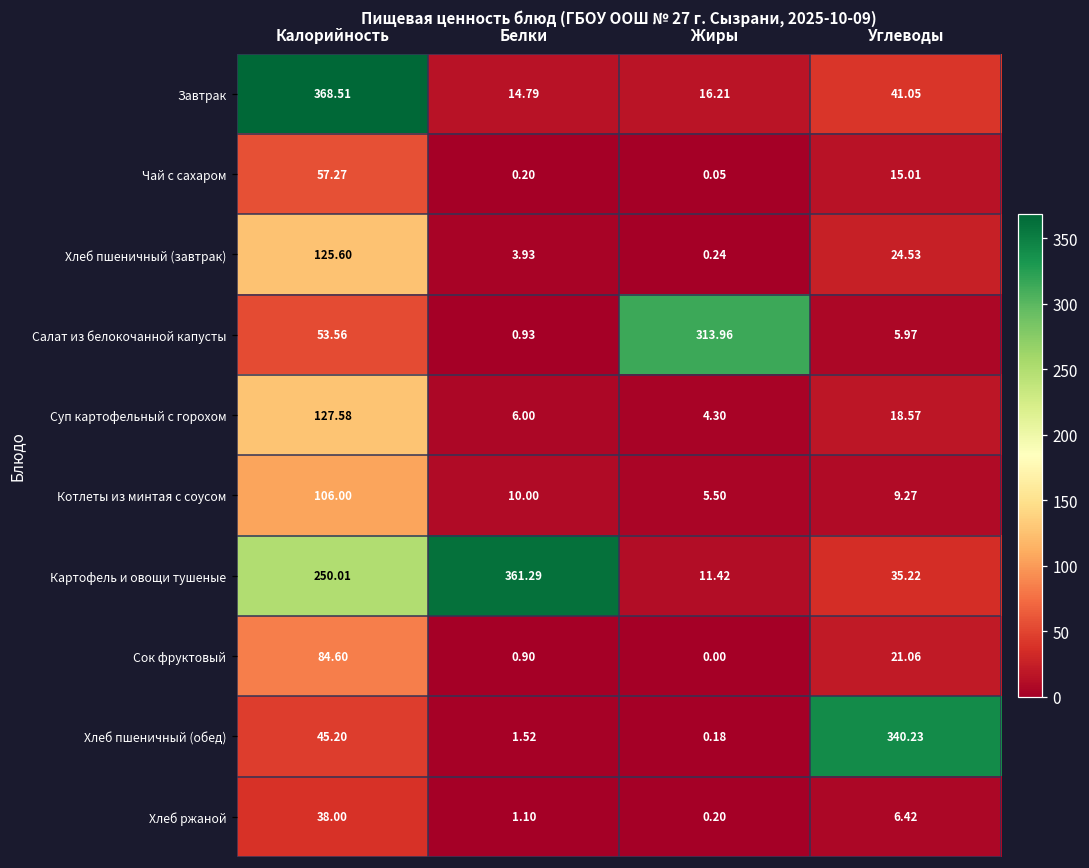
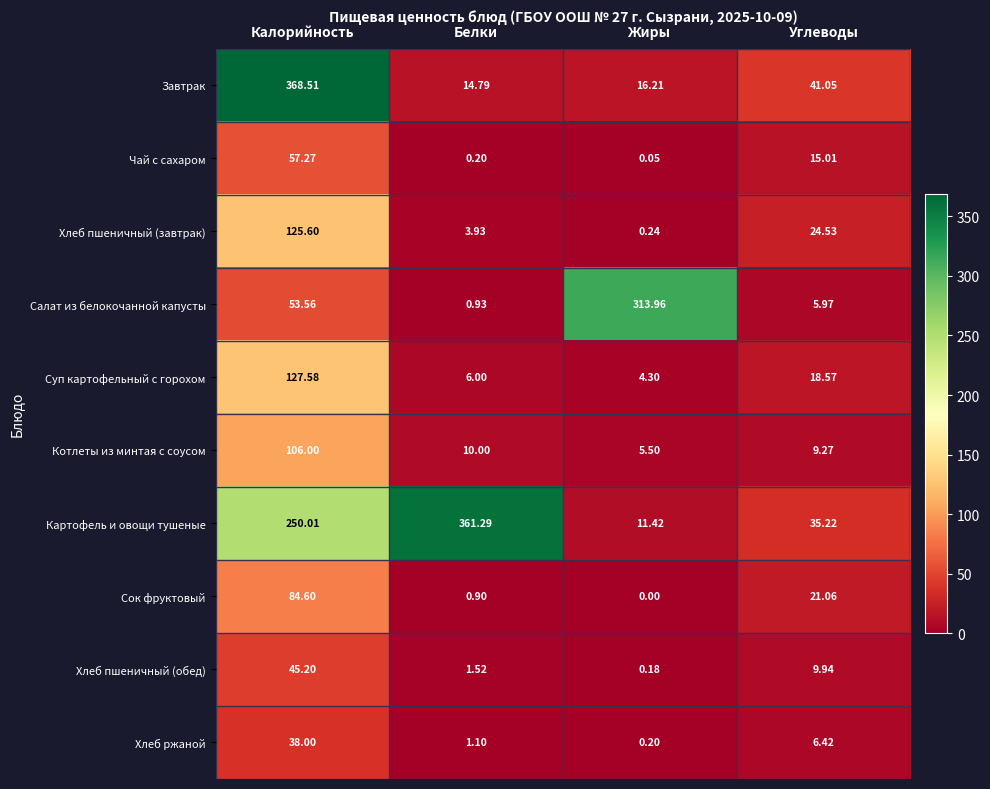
Хлеб пшеничный (обед), Углеводы: 340.23 -> 9.94
